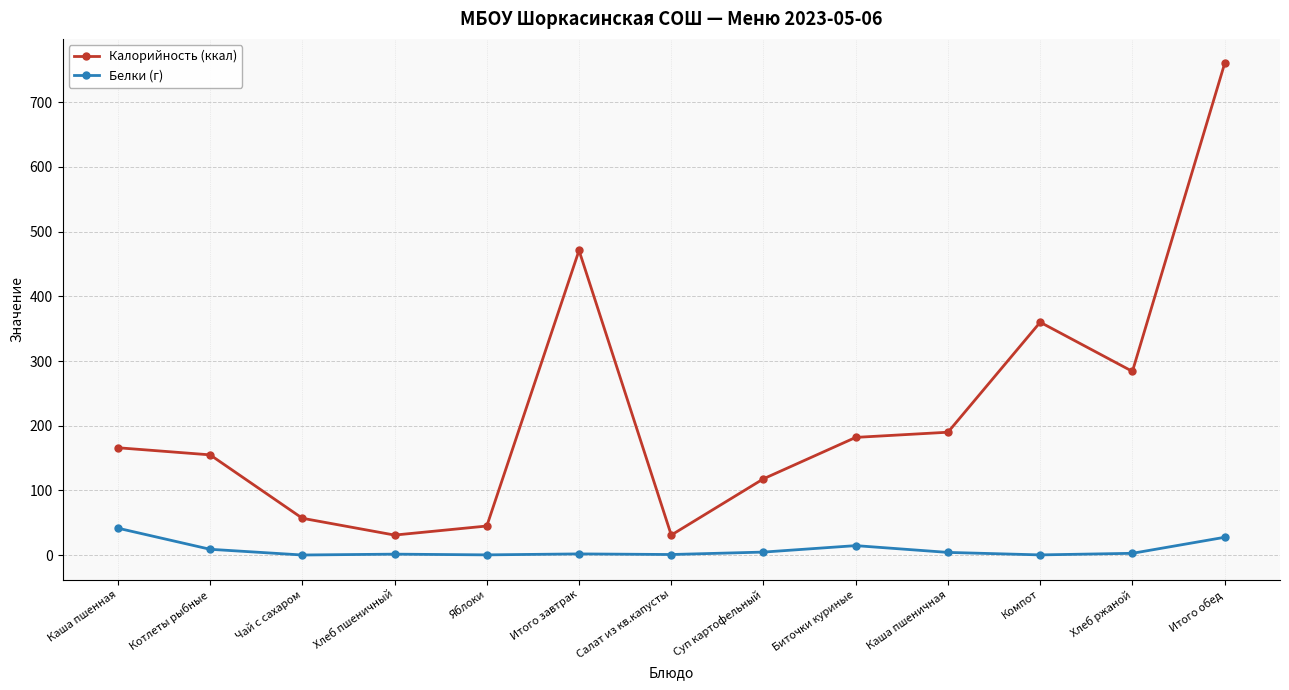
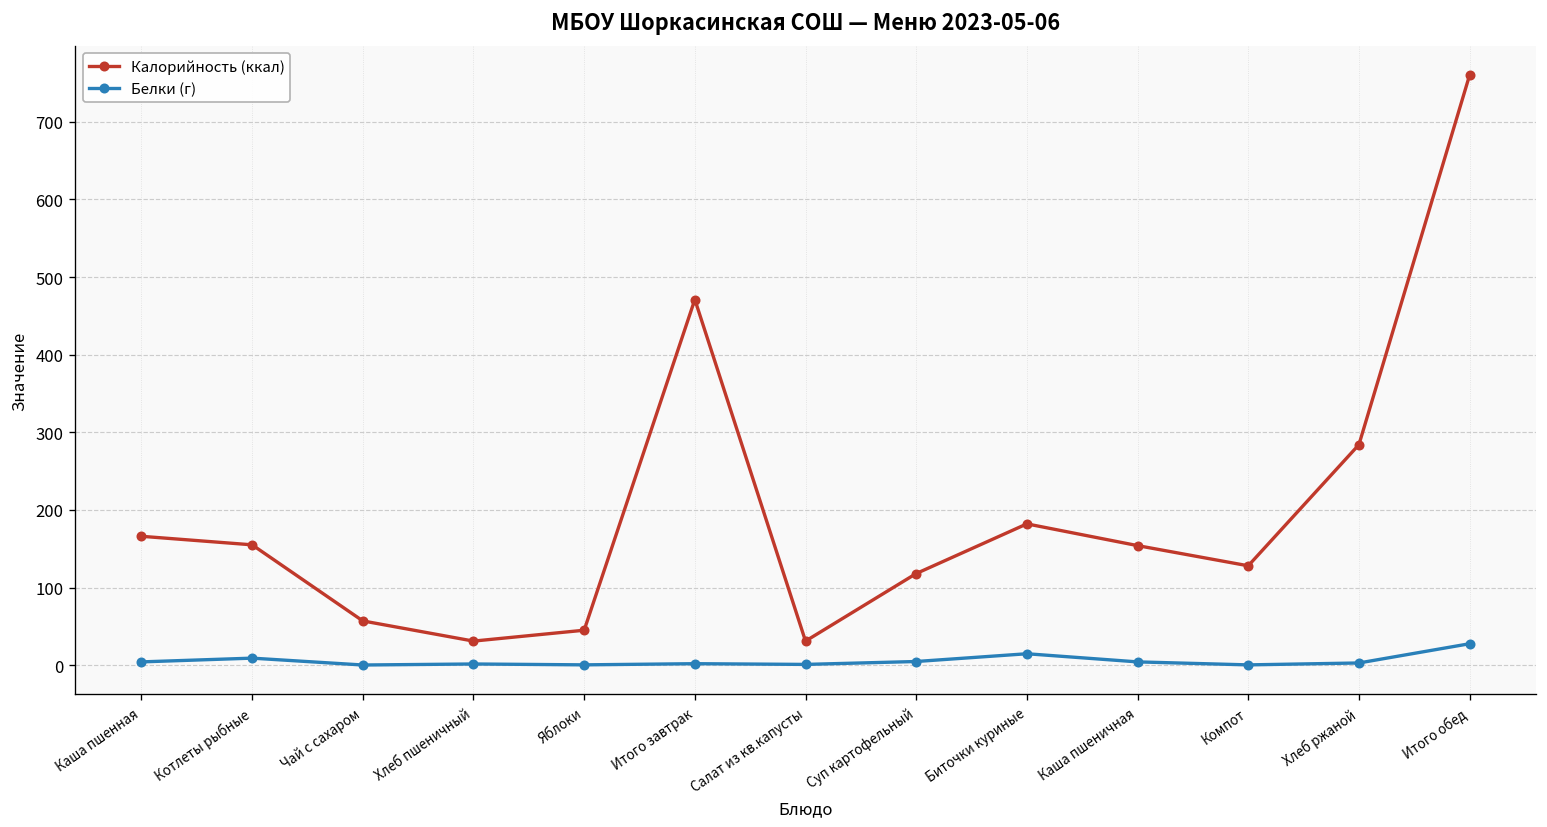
Белки (г), Каша пшенная: 40 -> 0
Калорийность (ккал), Каша пшеничная: 190 -> 150
Калорийность (ккал), Компот: 360 -> 130
